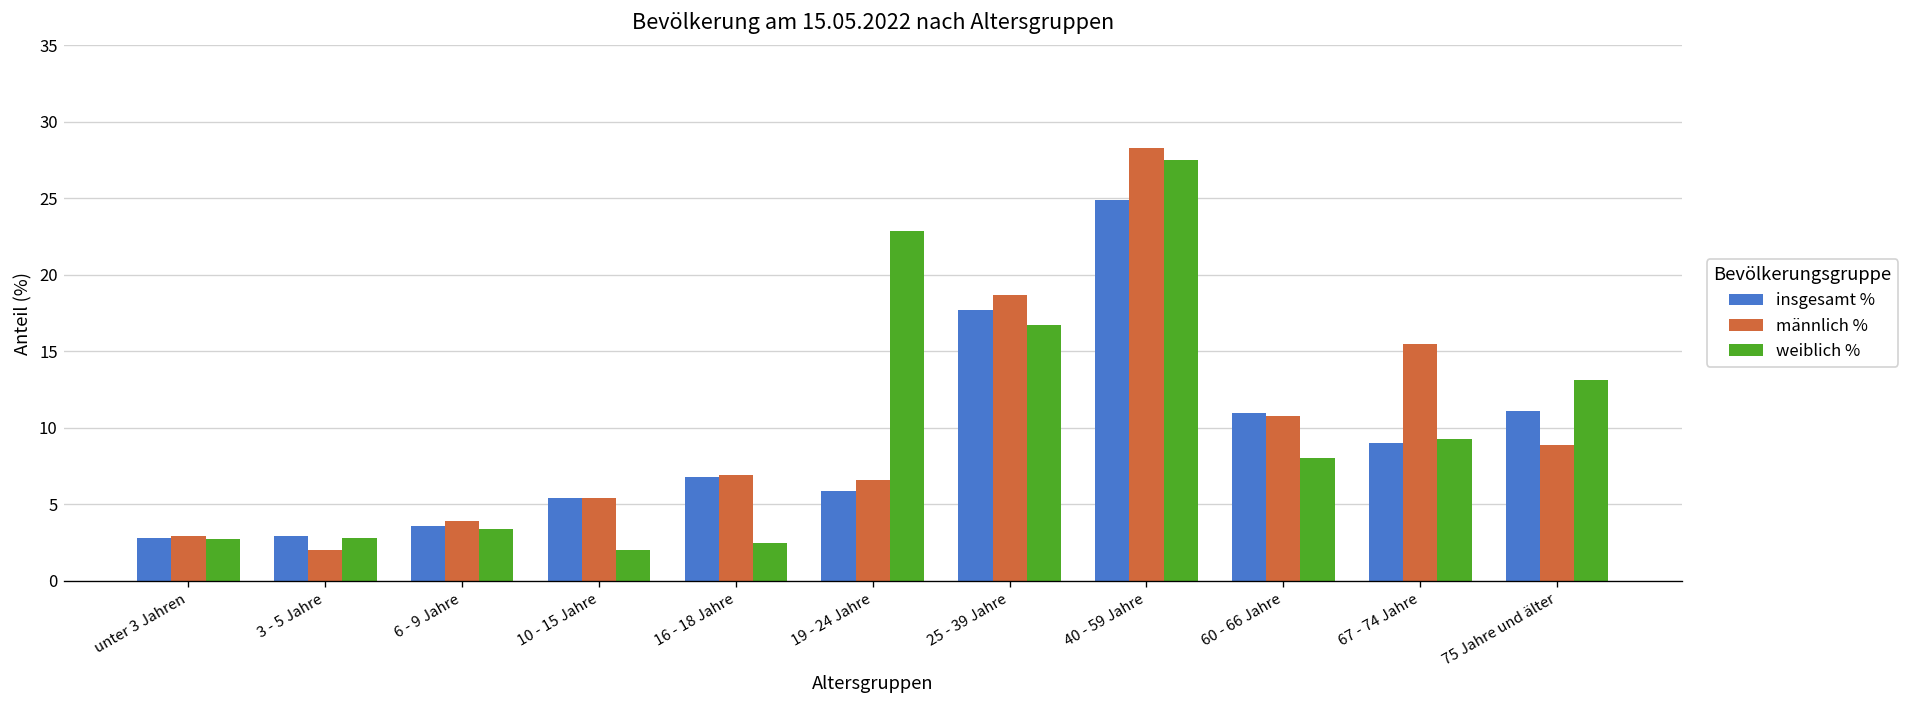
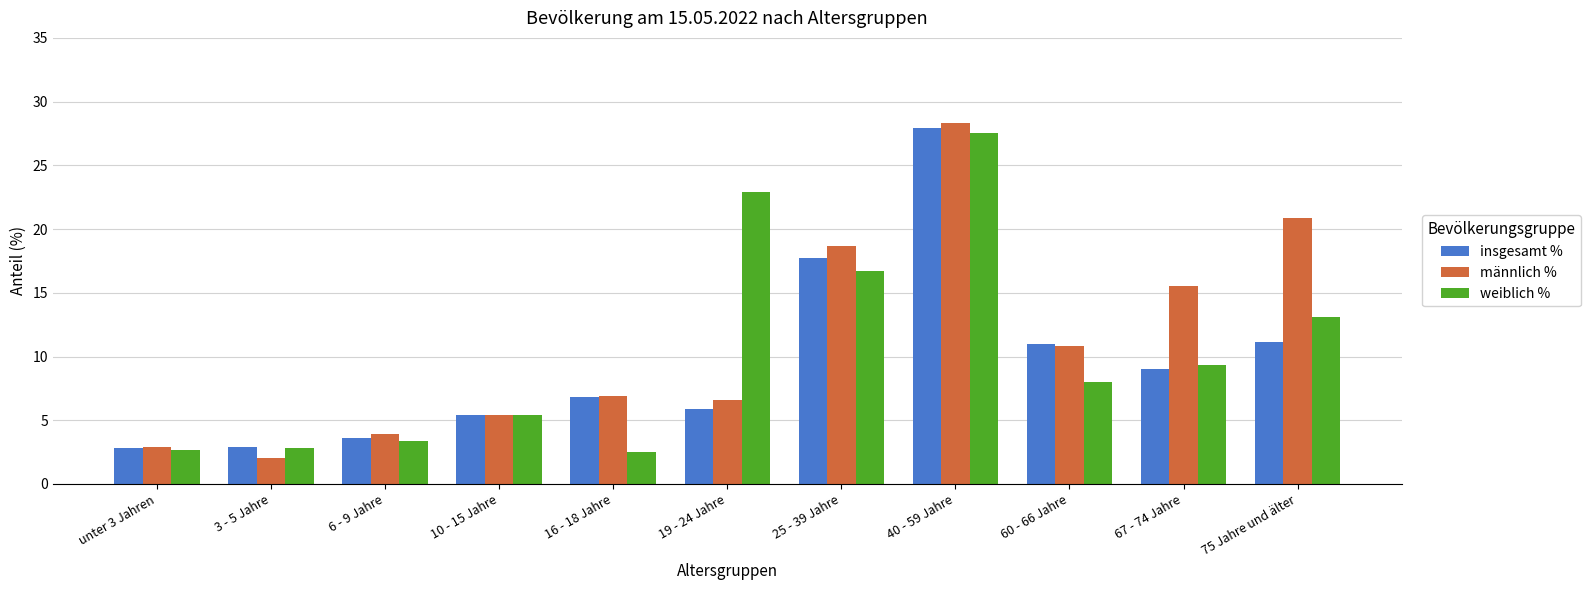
weiblich %, 10 - 15 Jahre: 2.0 -> 5.4
insgesamt %, 40 - 59 Jahre: 24.9 -> 27.9
männlich %, 75 Jahre und älter: 8.9 -> 20.9
